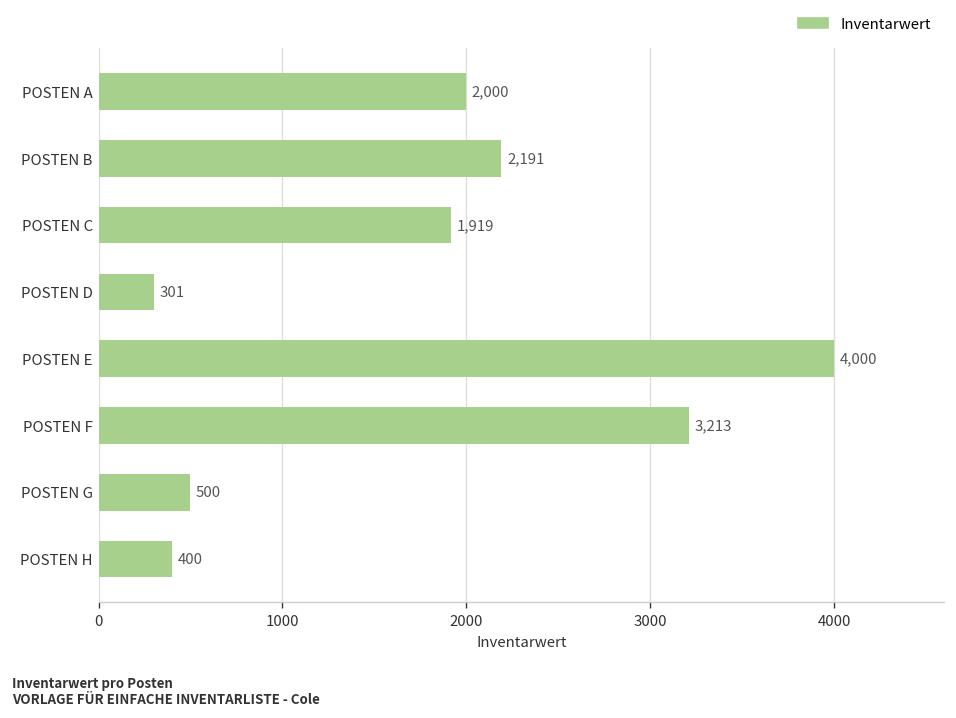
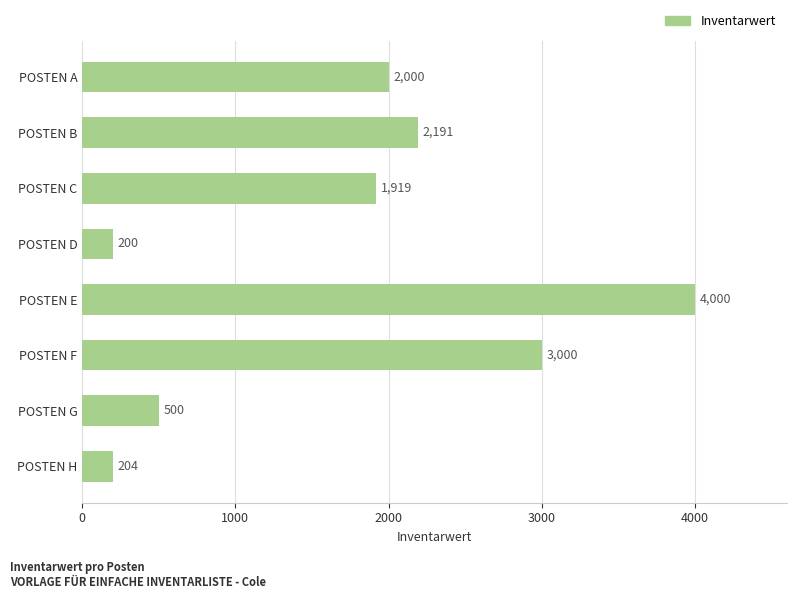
POSTEN D: 301 -> 200
POSTEN F: 3,213 -> 3,000
POSTEN H: 400 -> 204
